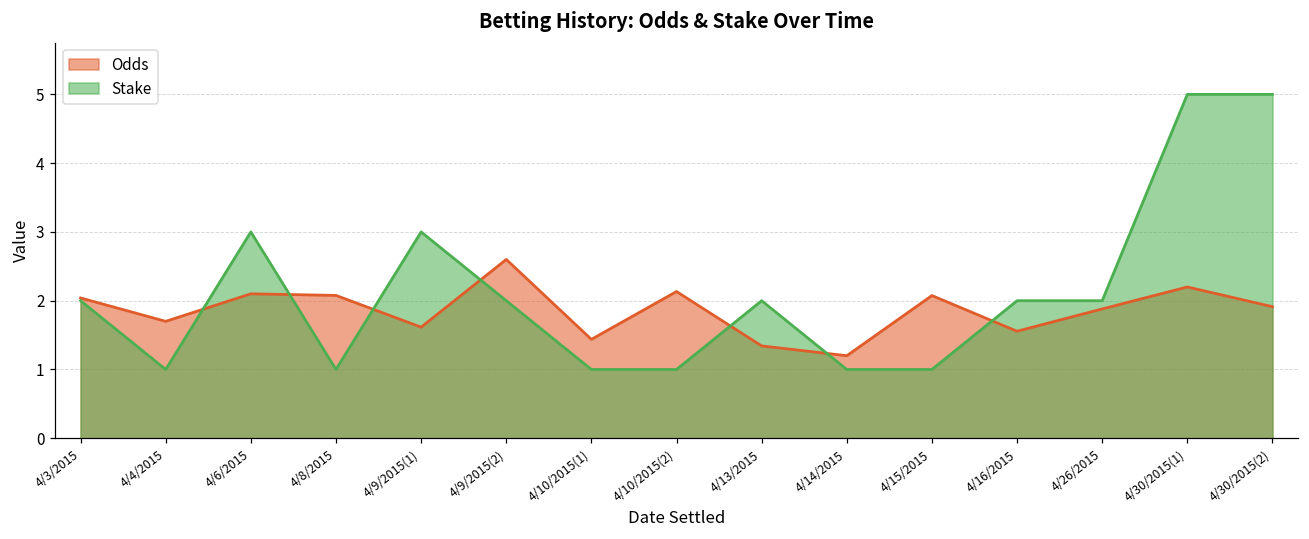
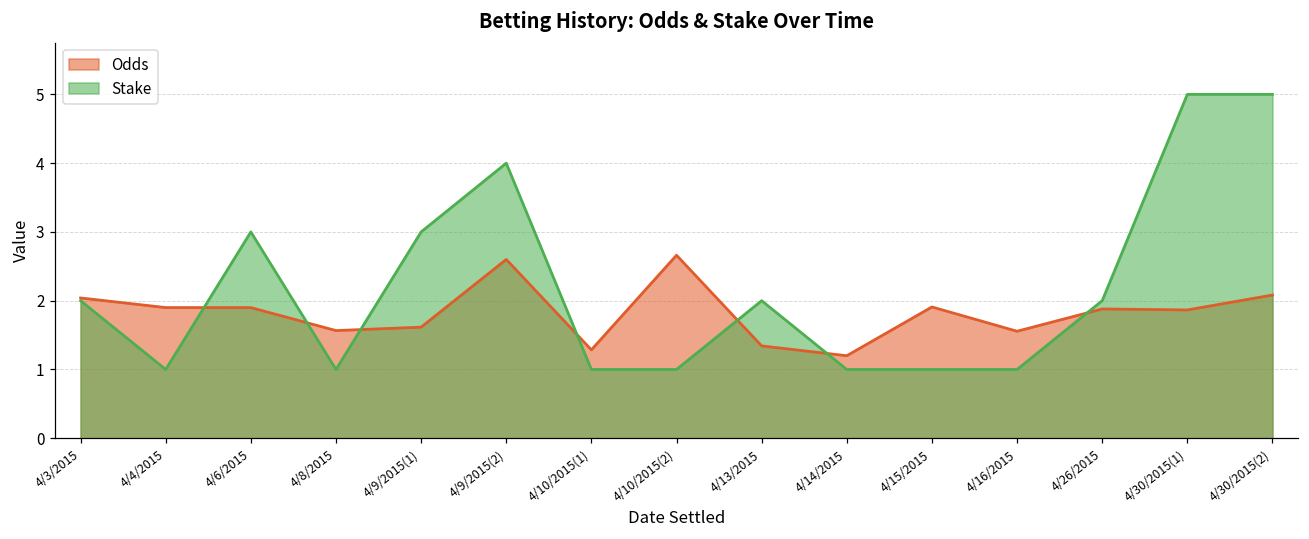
Odds, 4/4/2015: 1.7 -> 1.9
Odds, 4/6/2015: 2.1 -> 1.9
Odds, 4/8/2015: 2.1 -> 1.6
Stake, 4/9/2015(2): 2 -> 4
Odds, 4/10/2015(1): 1.4 -> 1.3
Odds, 4/10/2015(2): 2.1 -> 2.7
Odds, 4/15/2015: 2.1 -> 1.9
Stake, 4/16/2015: 2 -> 1
Odds, 4/30/2015(1): 2.2 -> 1.9
Odds, 4/30/2015(2): 1.9 -> 2.1
